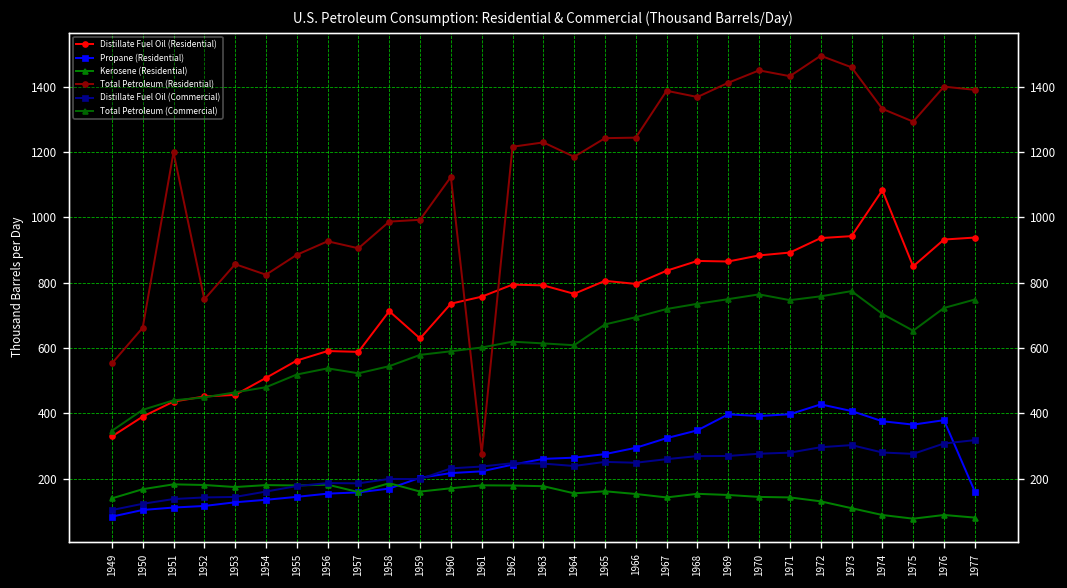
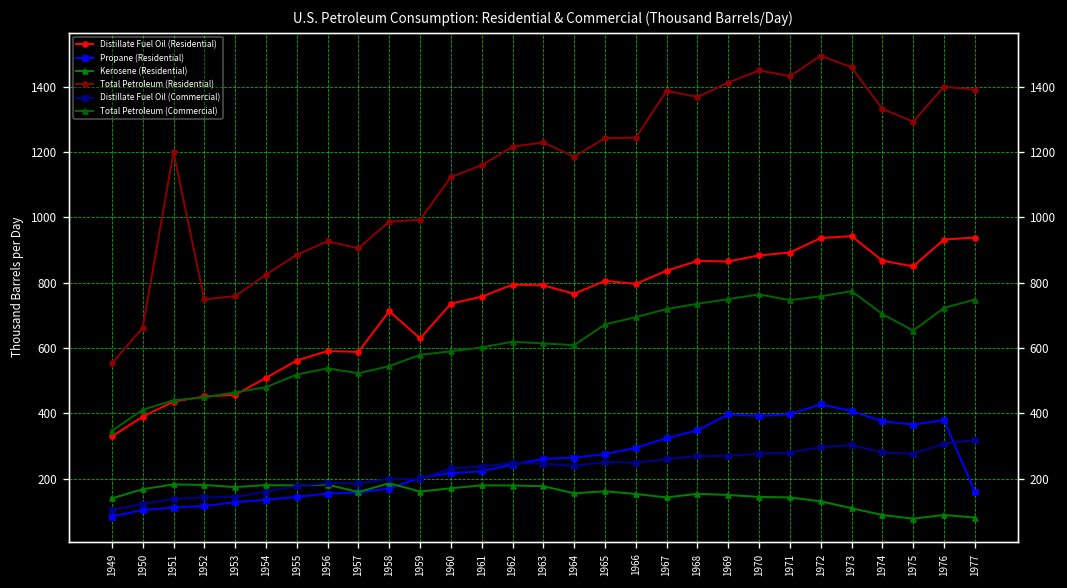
Total Petroleum (Residential), 1953: 860 -> 760
Total Petroleum (Residential), 1961: 280 -> 1160
Distillate Fuel Oil (Residential), 1974: 1080 -> 870
